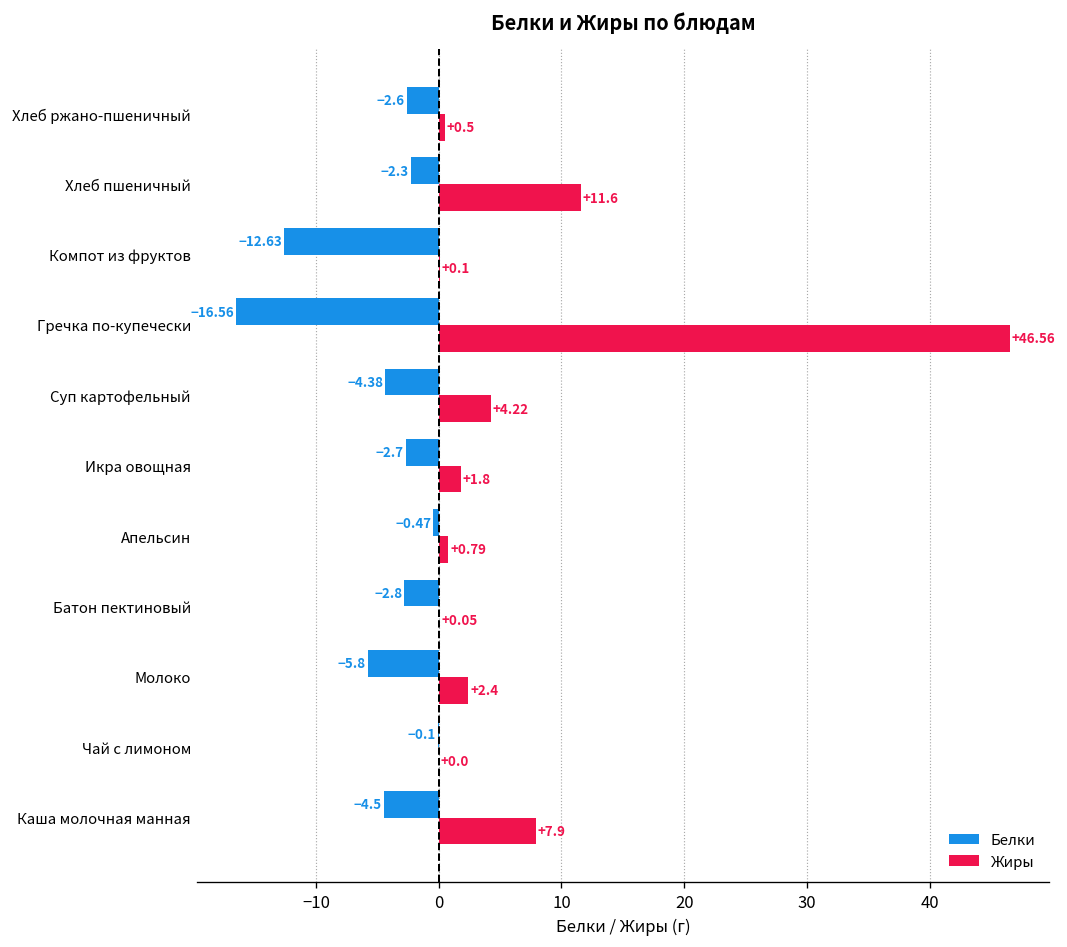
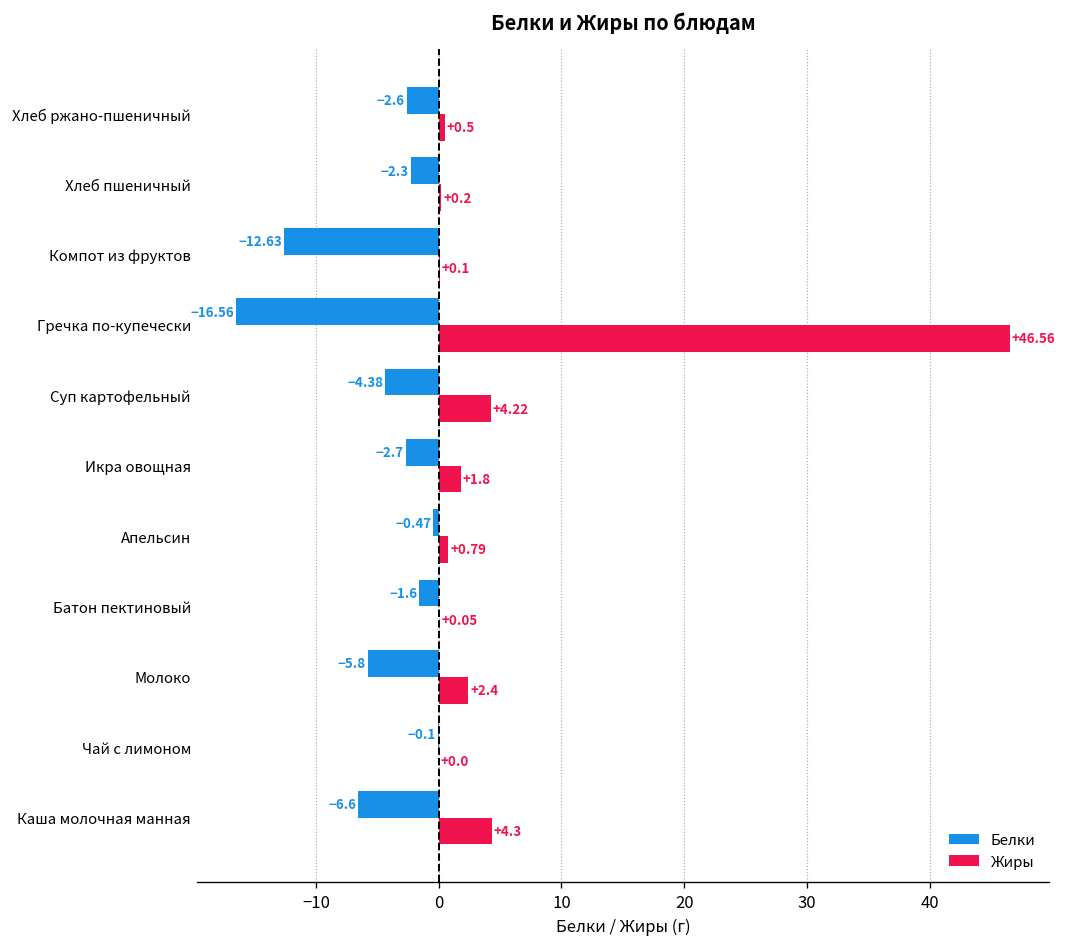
Жиры, Хлеб пшеничный: +11.6 -> +0.2
Белки, Батон пектиновый: -2.8 -> -1.6
Белки, Каша молочная манная: -4.5 -> -6.6
Жиры, Каша молочная манная: +7.9 -> +4.3
